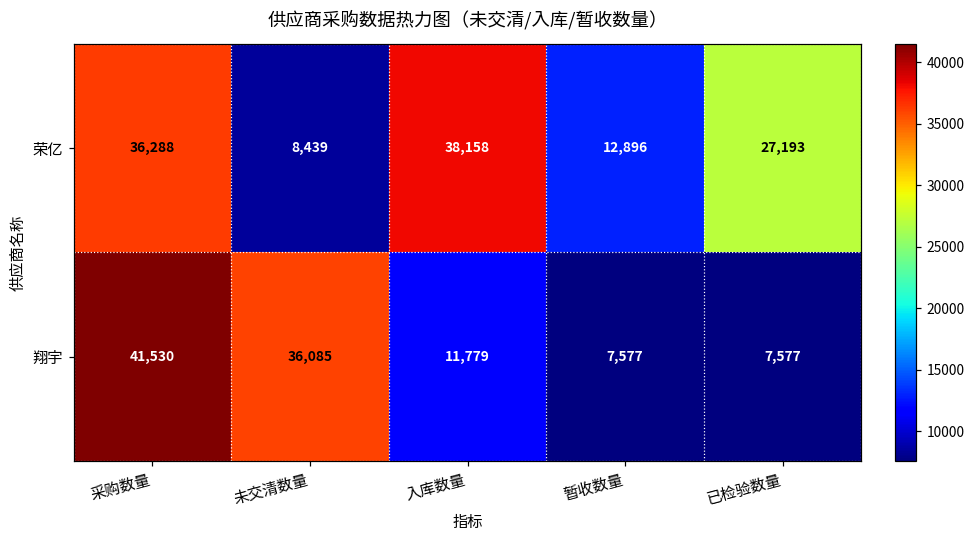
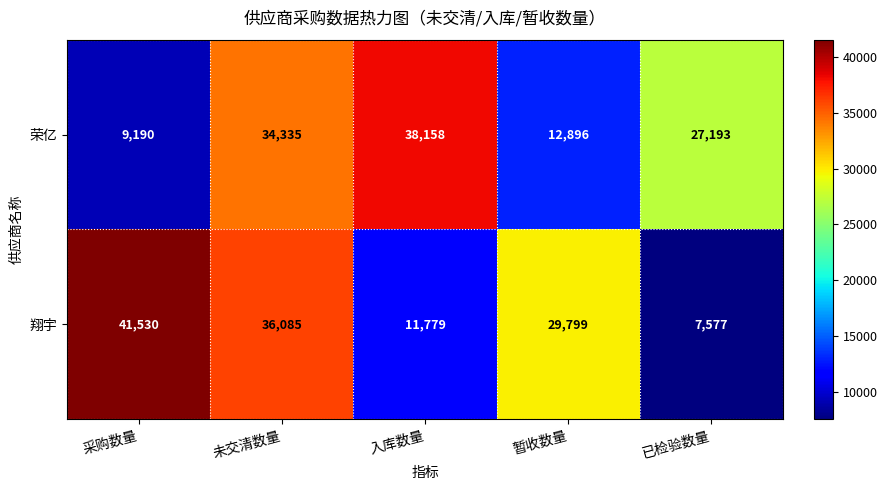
荣亿, 采购数量: 36,288 -> 9,190
荣亿, 未交清数量: 8,439 -> 34,335
翔宇, 暂收数量: 7,577 -> 29,799
